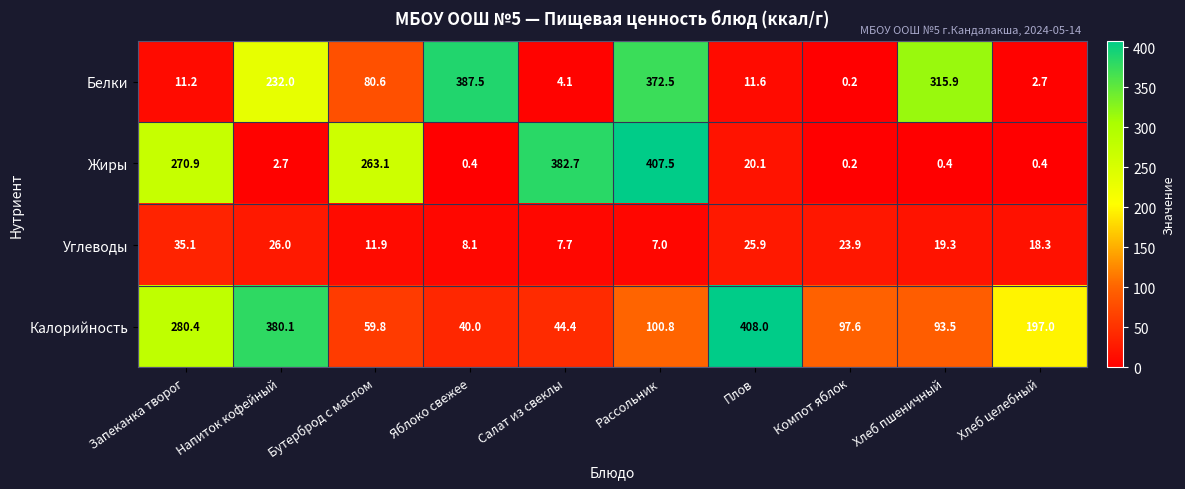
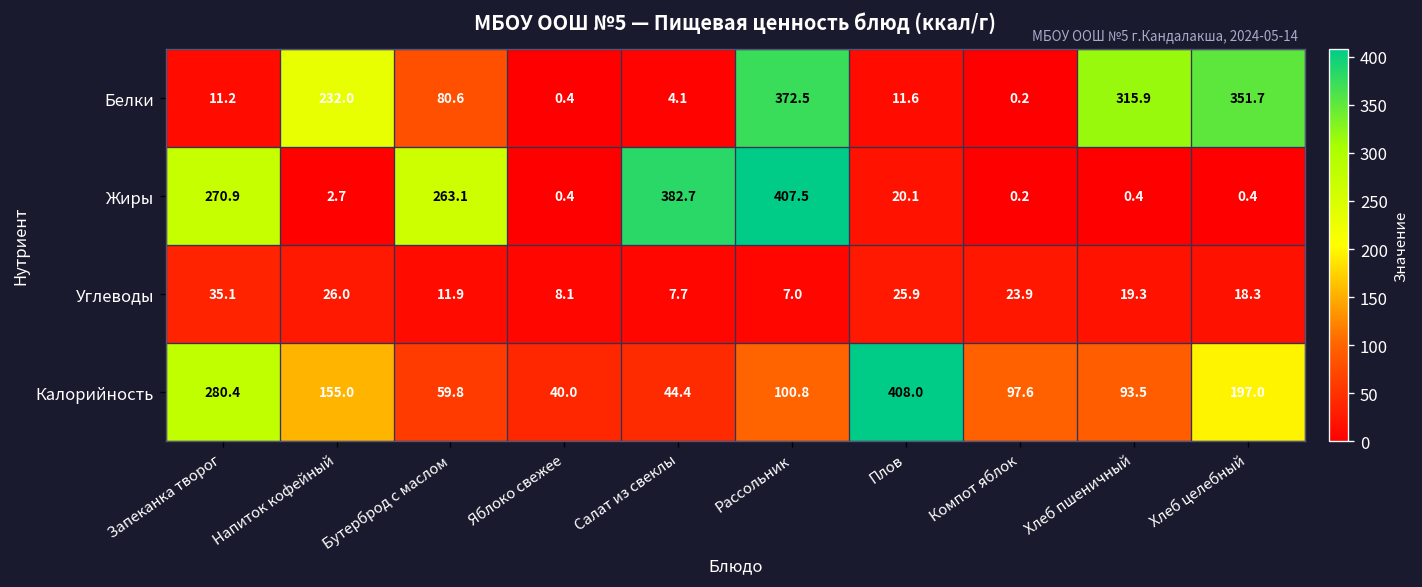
Белки, Яблоко свежее: 387.5 -> 0.4
Белки, Хлеб целебный: 2.7 -> 351.7
Калорийность, Напиток кофейный: 380.1 -> 155.0
